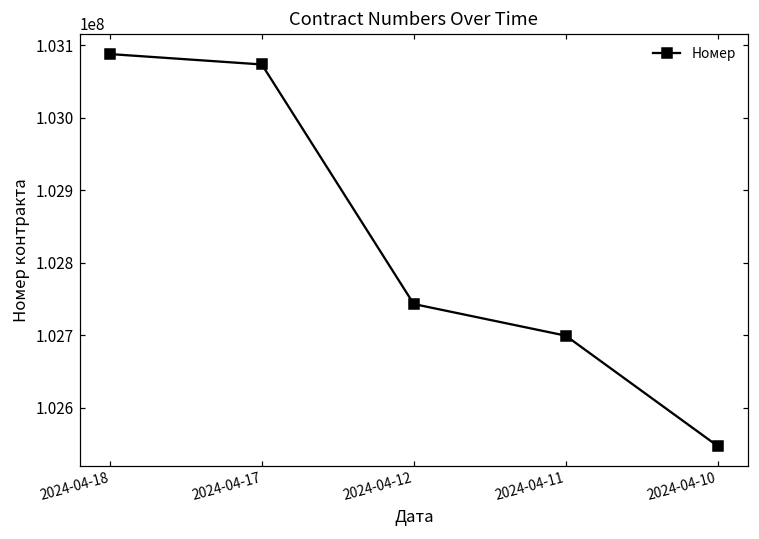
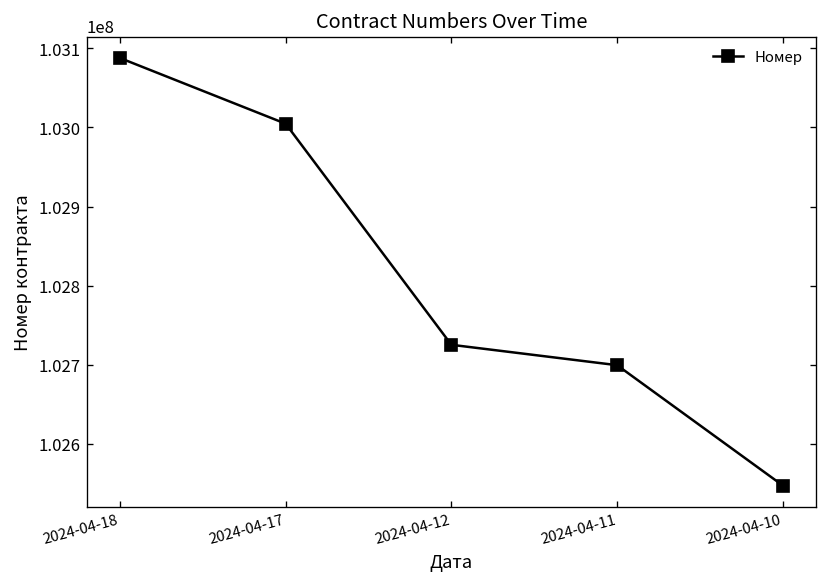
2024-04-17: 103070000 -> 103000000
2024-04-12: 102740000 -> 102730000
